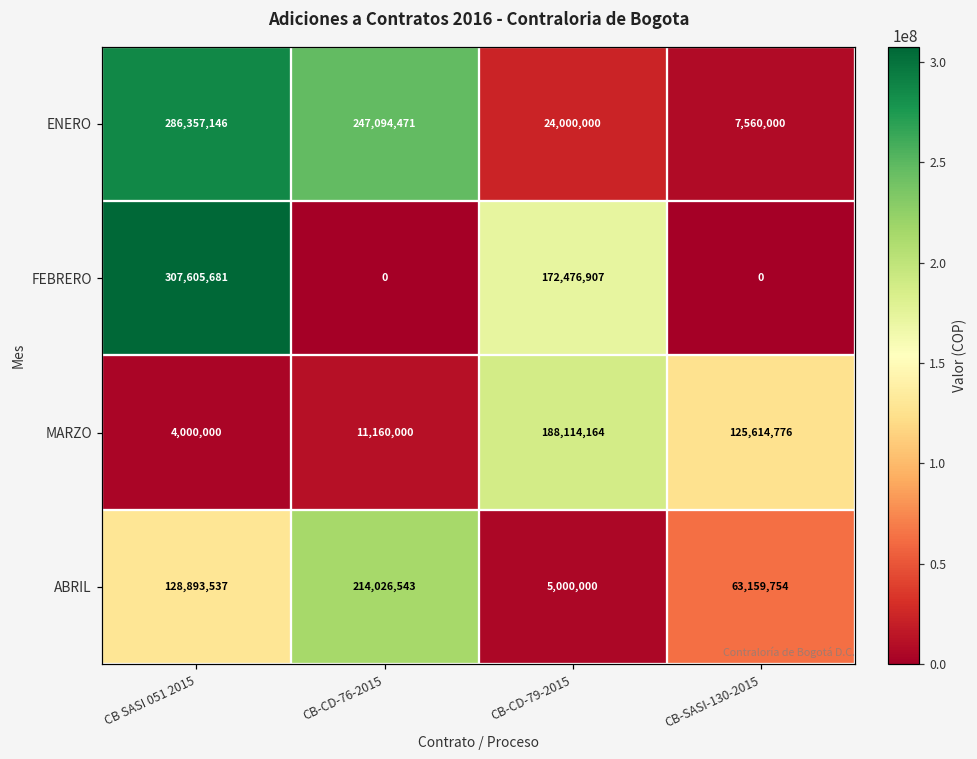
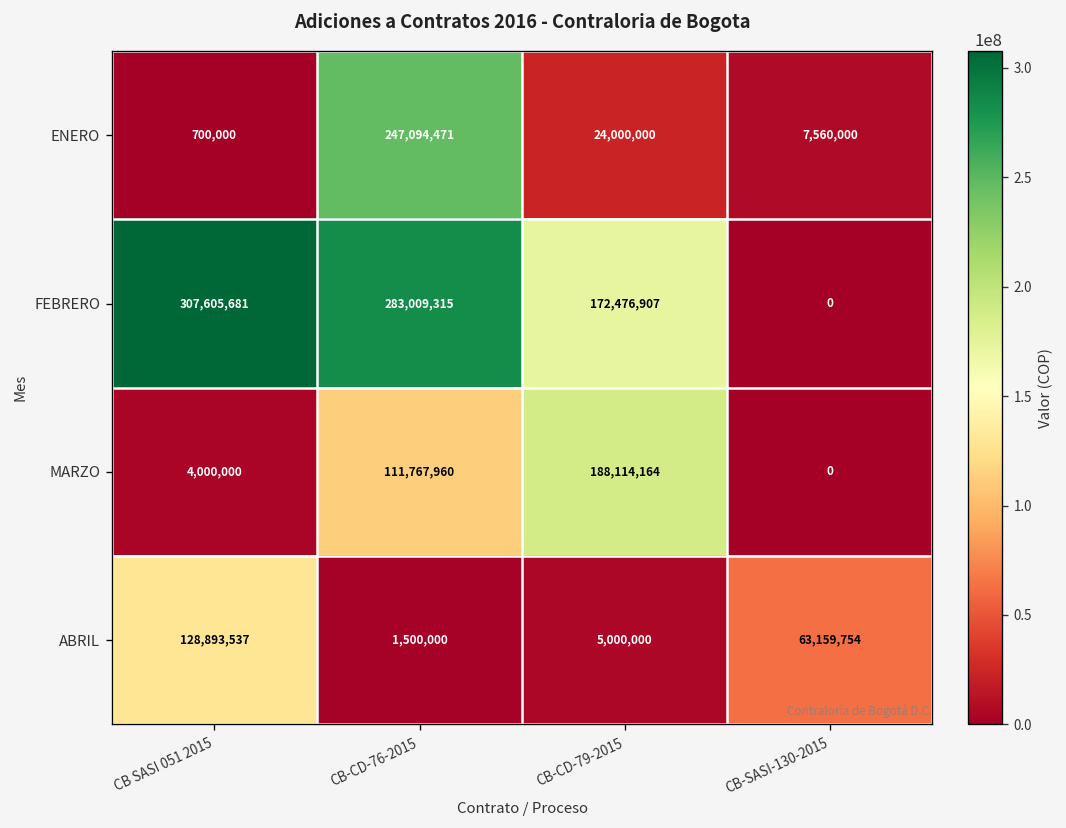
ENERO, CB SASI 051 2015: 286,357,146 -> 700,000
FEBRERO, CB-CD-76-2015: 0 -> 283,009,315
MARZO, CB-CD-76-2015: 11,160,000 -> 111,767,960
MARZO, CB-SASI-130-2015: 125,614,776 -> 0
ABRIL, CB-CD-76-2015: 214,026,543 -> 1,500,000
